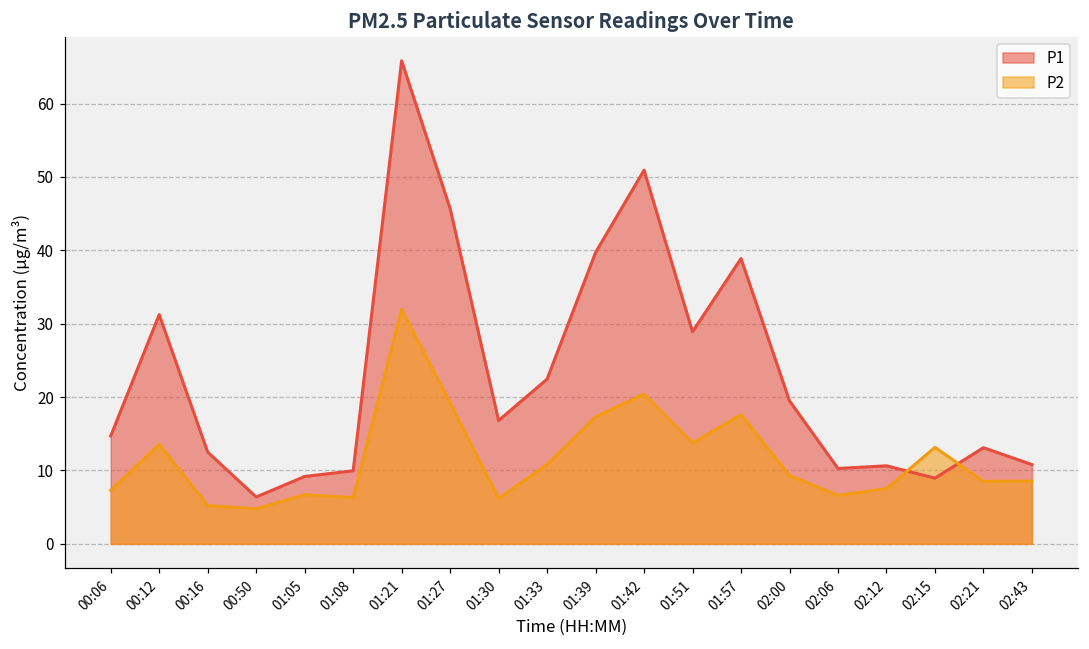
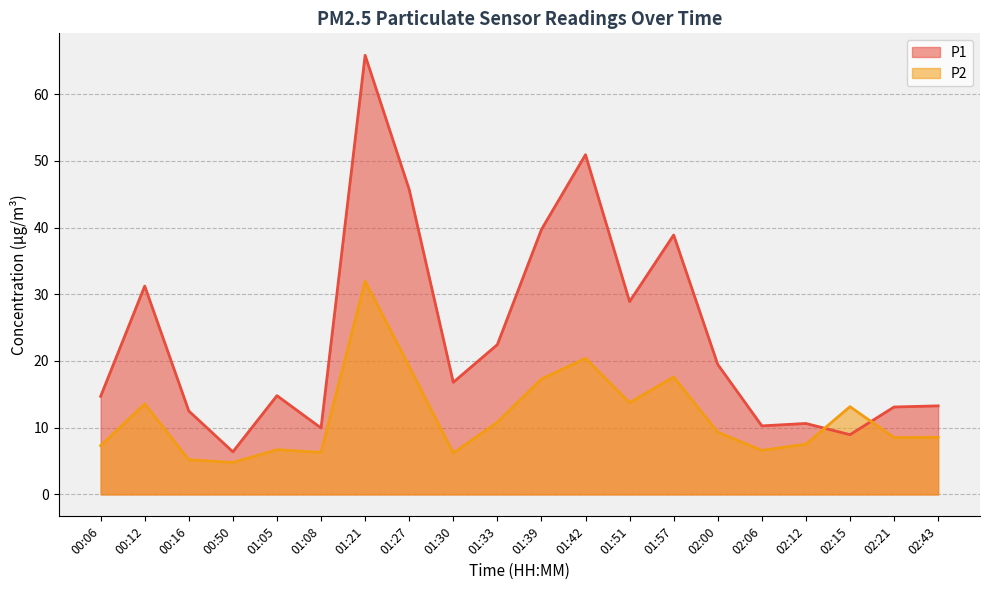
P1, 01:05: 9 -> 15
P1, 02:43: 11 -> 13
